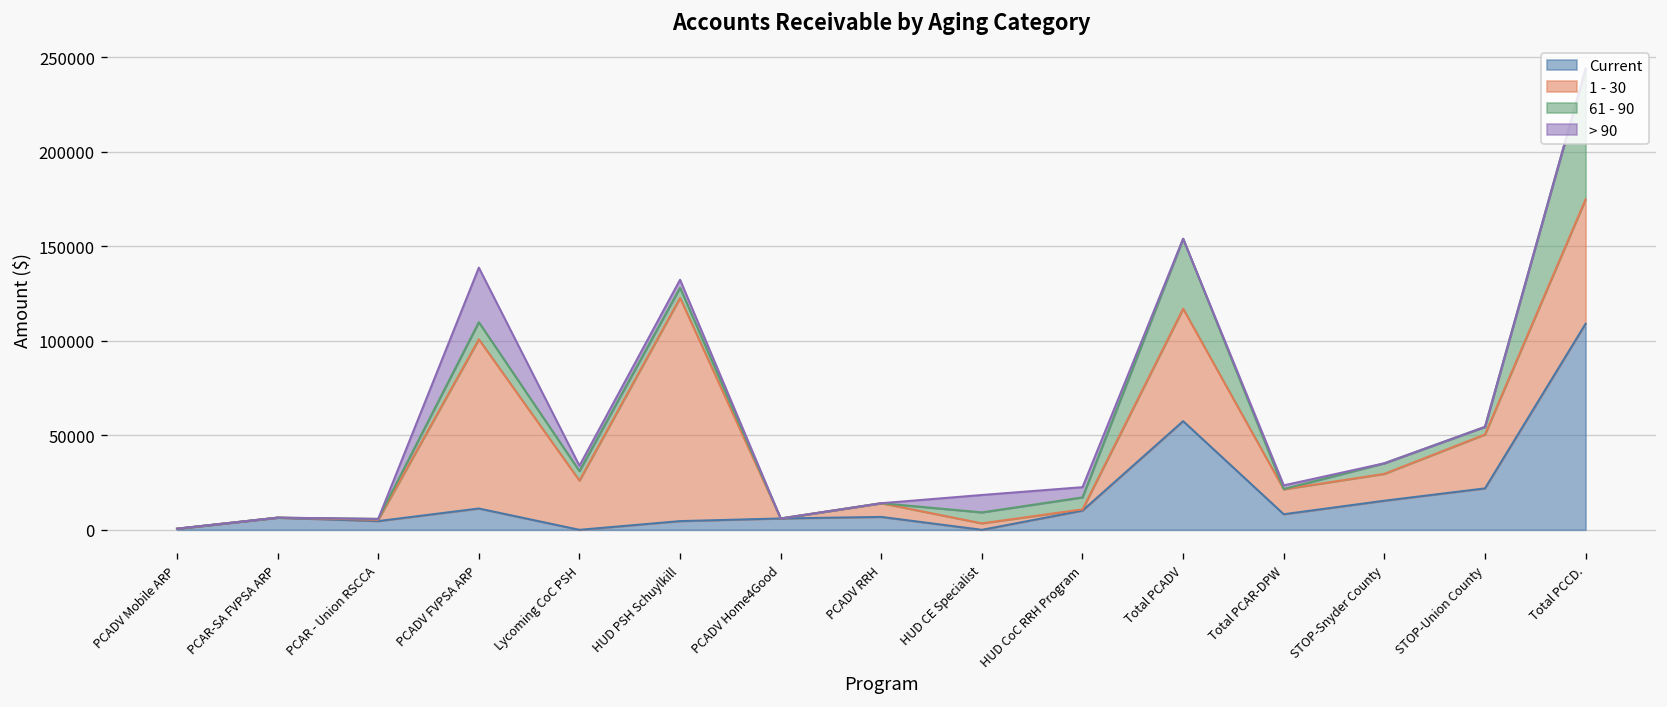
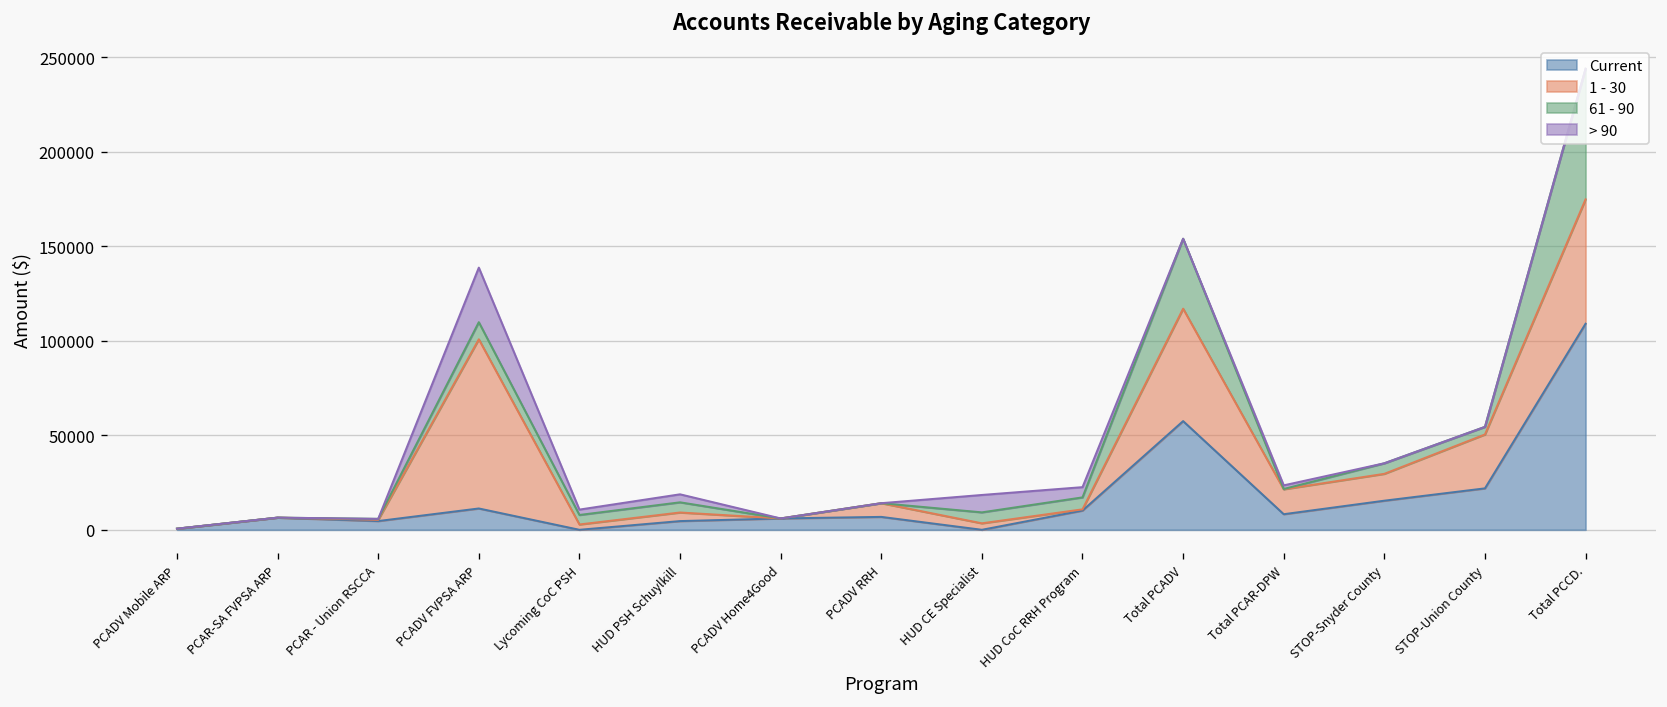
1 - 30, Lycoming CoC PSH: 26000 -> 3000
1 - 30, HUD PSH Schuylkill: 118000 -> 5000
